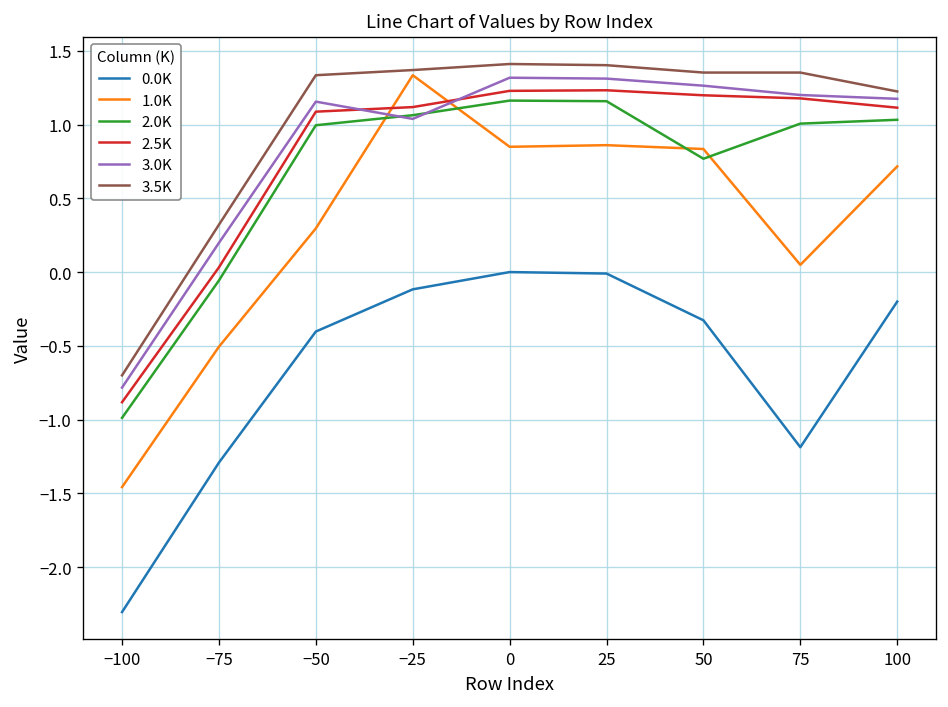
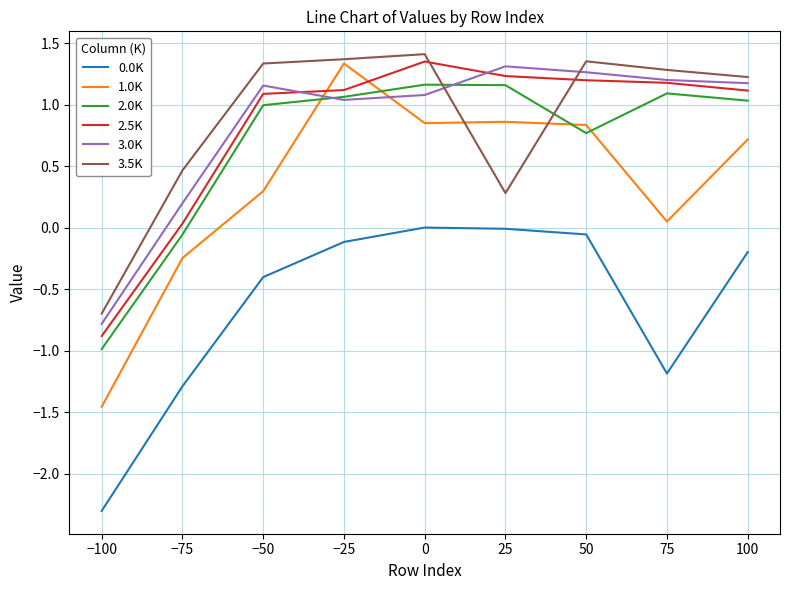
1.0K, −75: -0.51 -> -0.25
3.5K, −75: 0.32 -> 0.47
2.5K, 0: 1.23 -> 1.35
3.0K, 0: 1.32 -> 1.08
3.5K, 25: 1.40 -> 0.28
0.0K, 50: -0.33 -> -0.06
2.0K, 75: 1.01 -> 1.09
3.5K, 75: 1.35 -> 1.28
